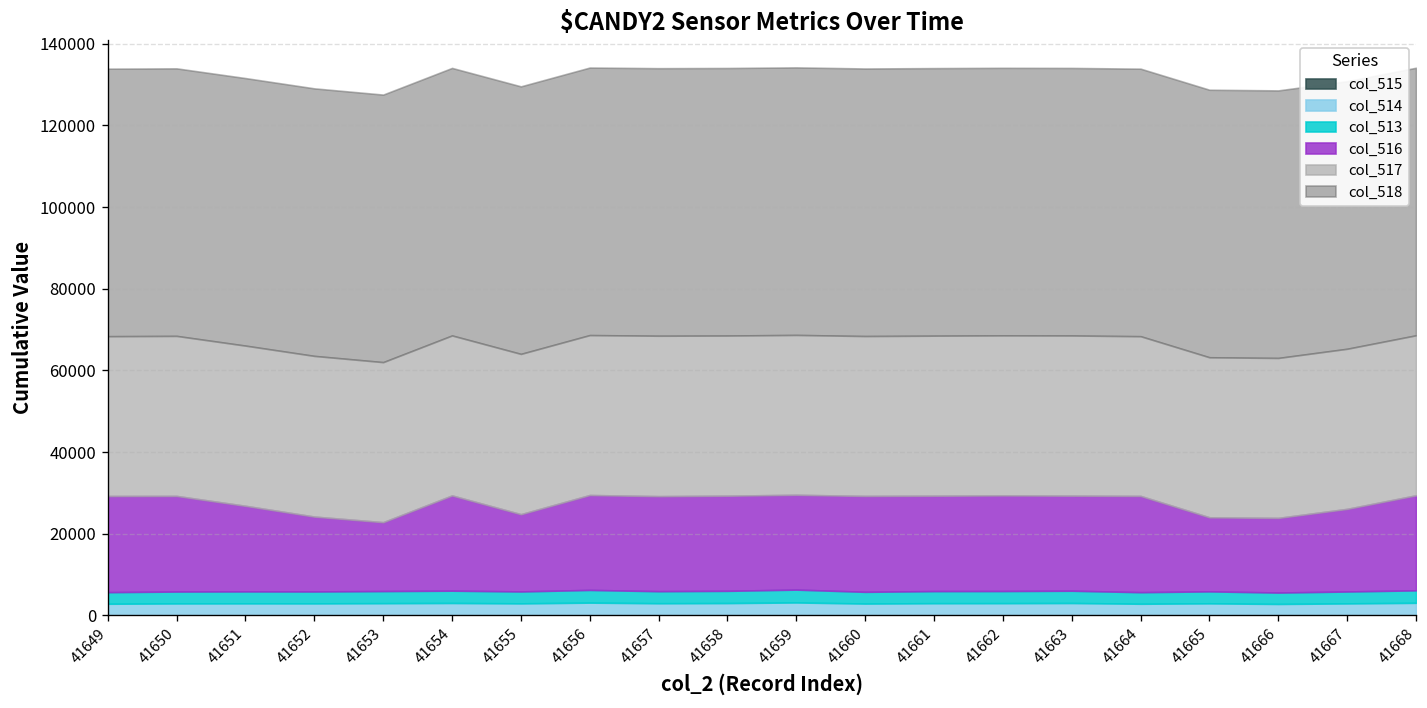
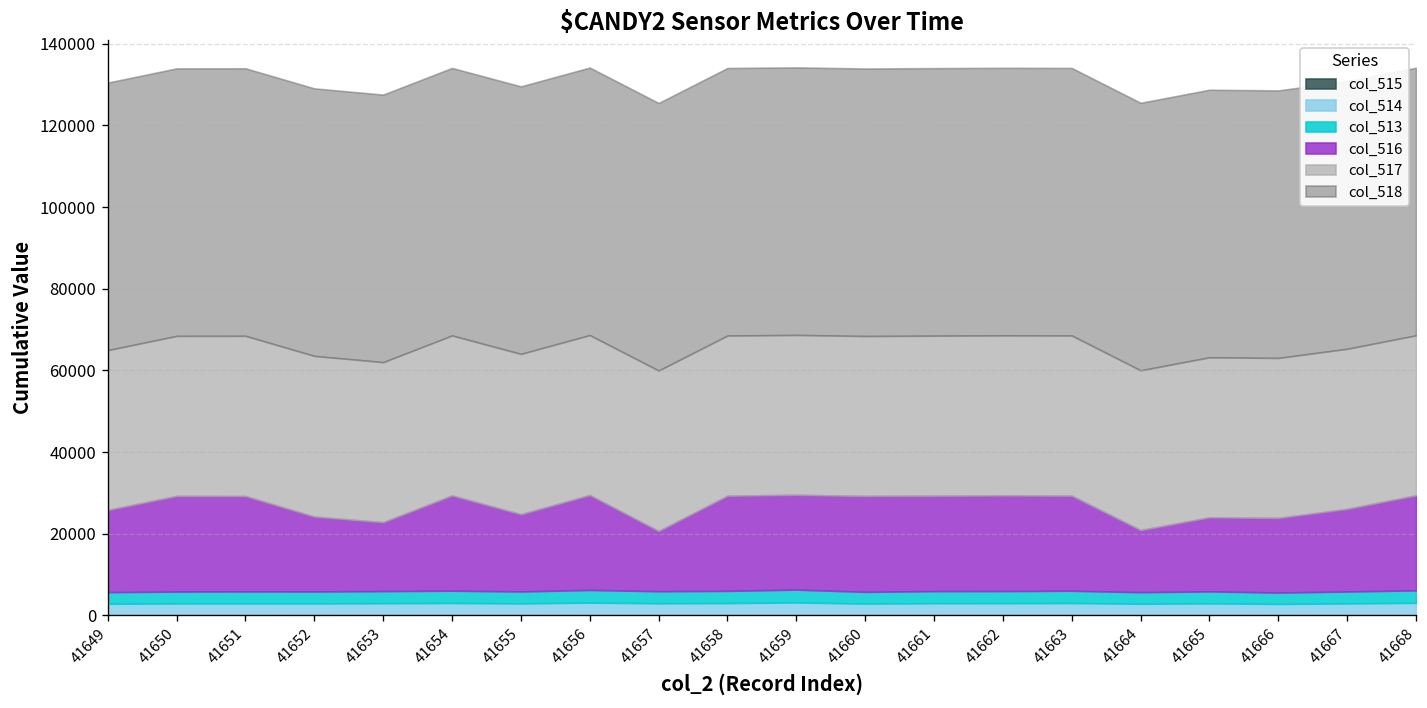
col_516, 41649: 24000 -> 20000
col_516, 41651: 21000 -> 23000
col_516, 41657: 23000 -> 15000
col_516, 41664: 24000 -> 15000
